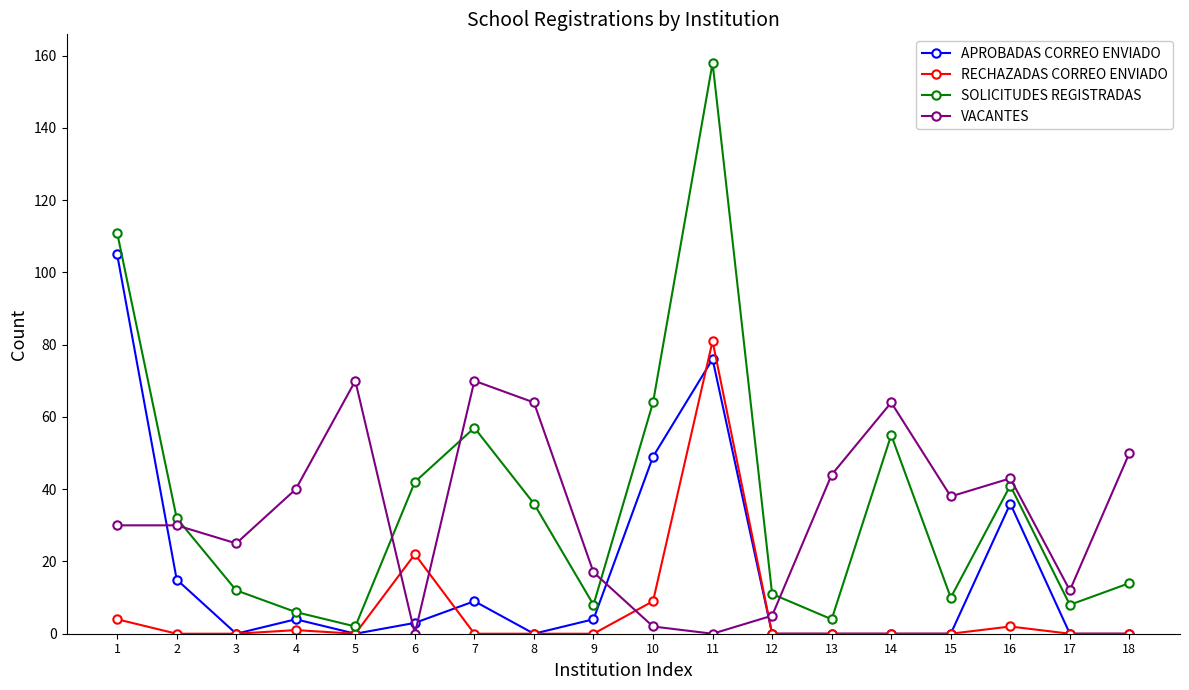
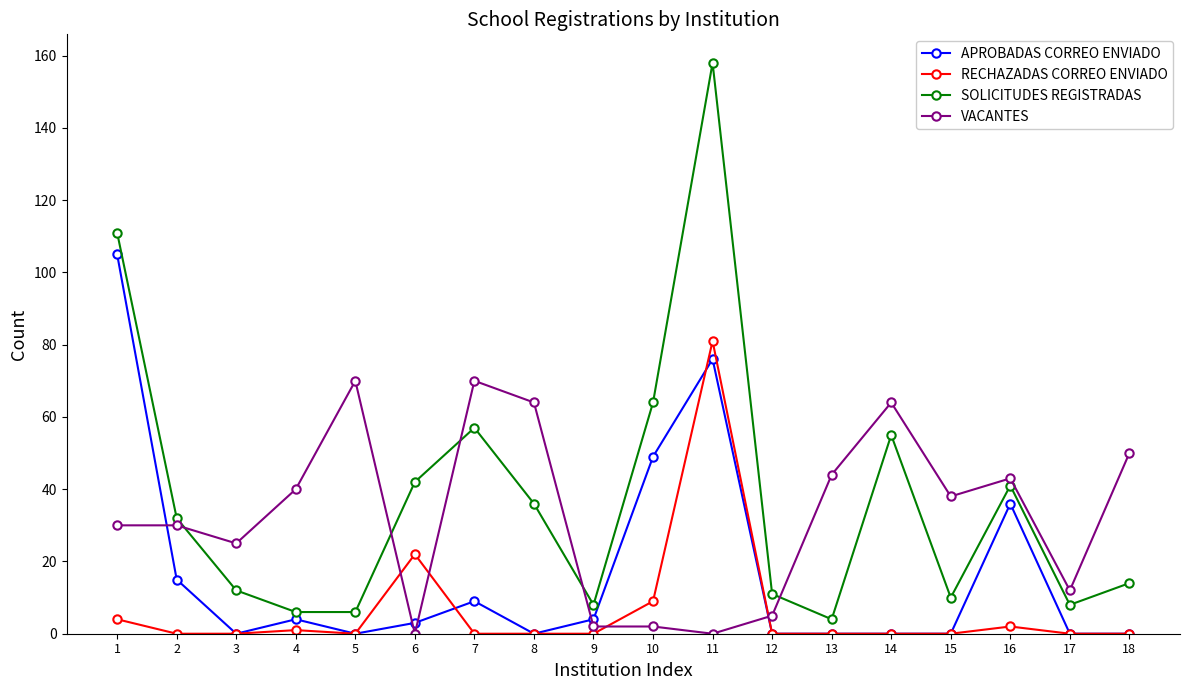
SOLICITUDES REGISTRADAS, 5: 2 -> 6
VACANTES, 9: 17 -> 2
